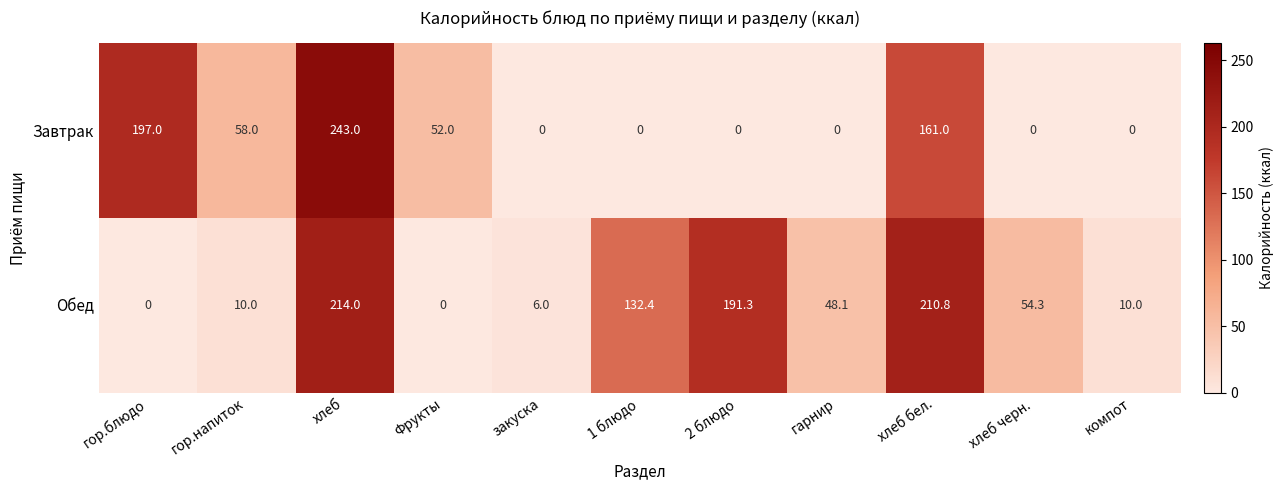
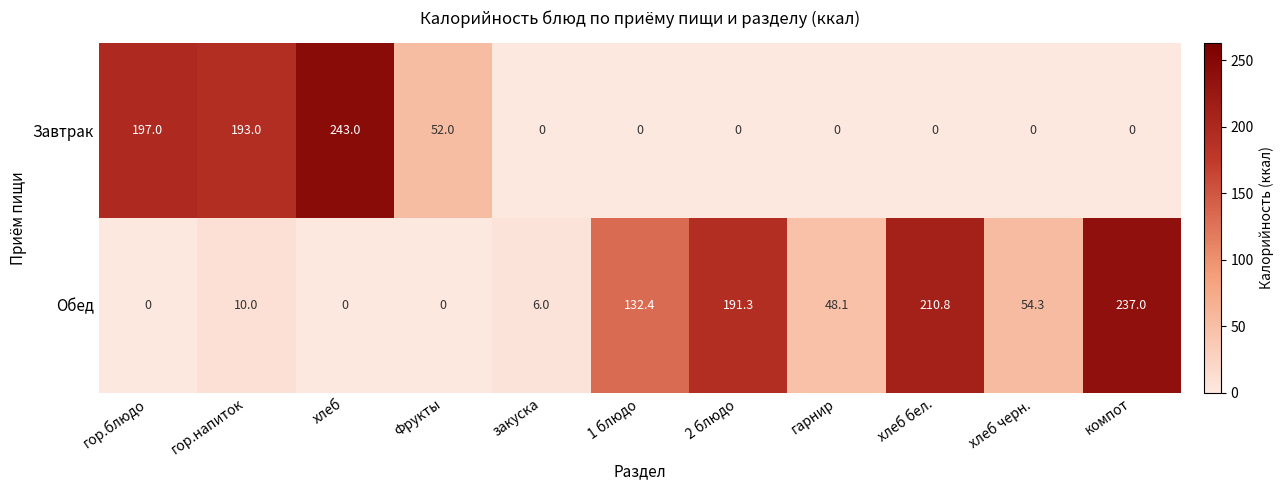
Завтрак, гор.напиток: 58.0 -> 193.0
Завтрак, хлеб бел.: 161.0 -> 0
Обед, хлеб: 214.0 -> 0
Обед, компот: 10.0 -> 237.0
